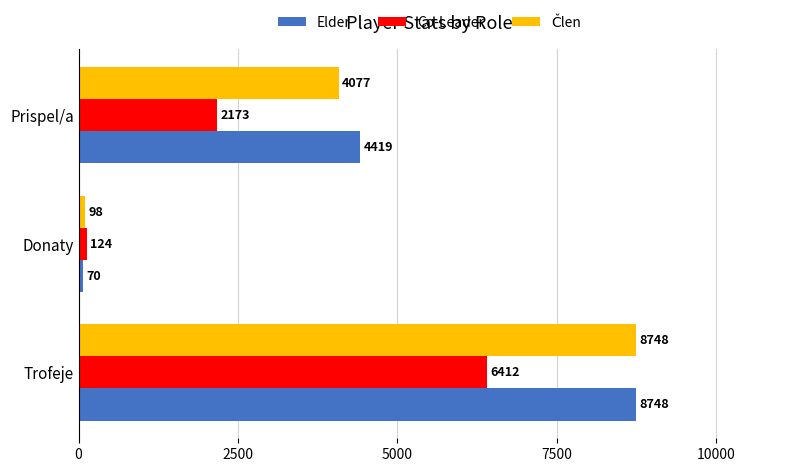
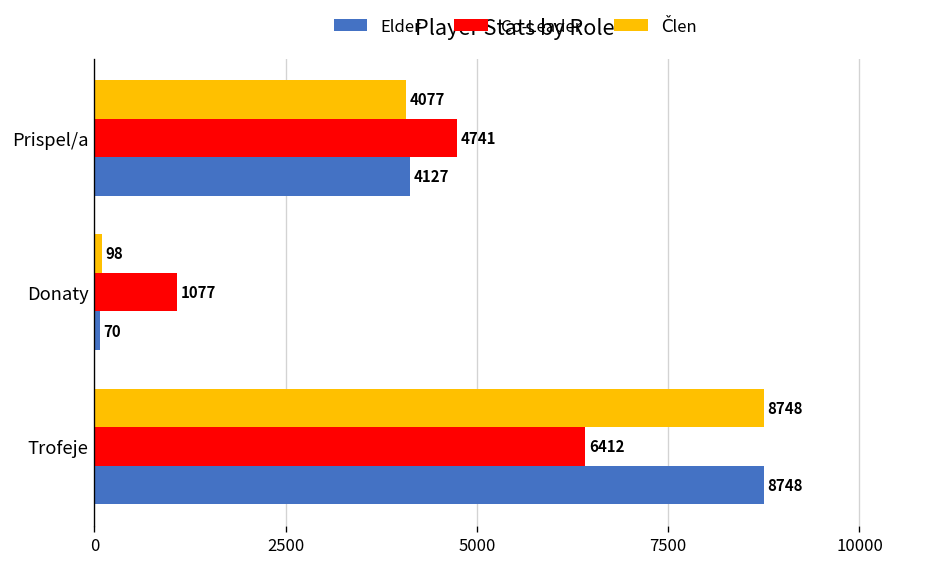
Co-Leader, Prispel/a: 2173 -> 4741
Elder, Prispel/a: 4419 -> 4127
Co-Leader, Donaty: 124 -> 1077
